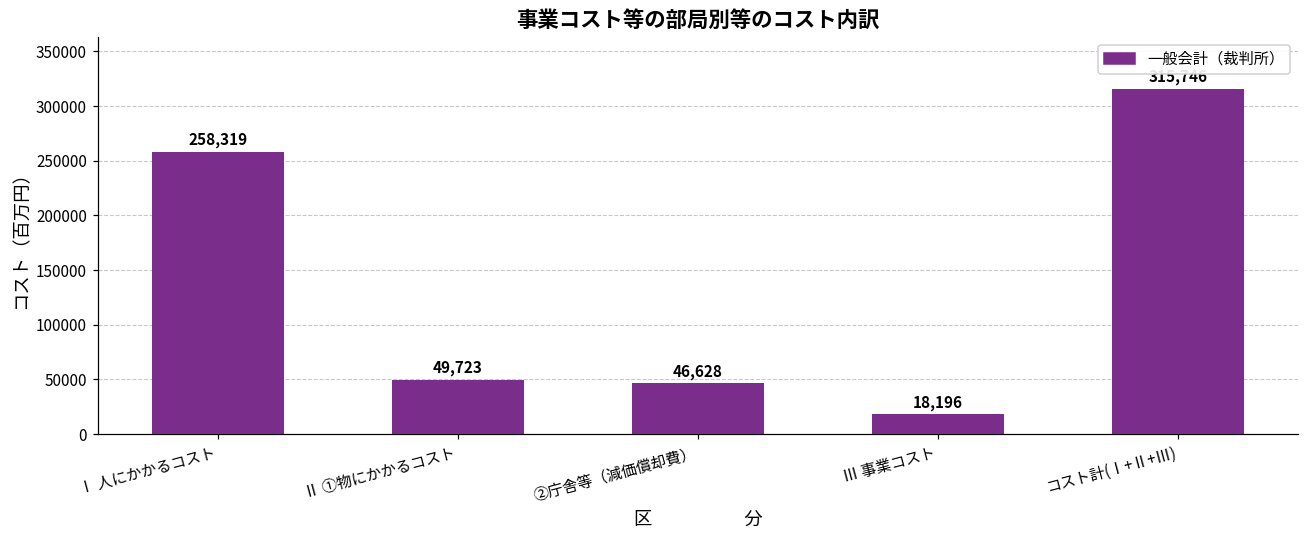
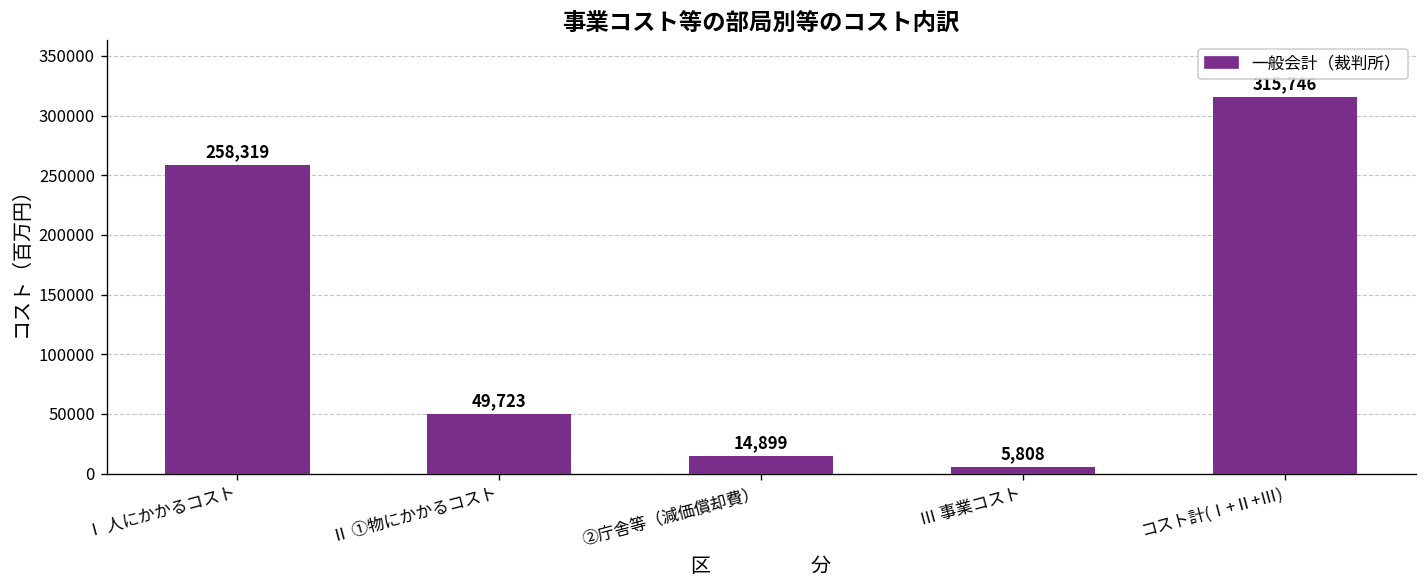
②庁舎等（減価償却費）: 46,628 -> 14,899
Ⅲ 事業コスト: 18,196 -> 5,808
